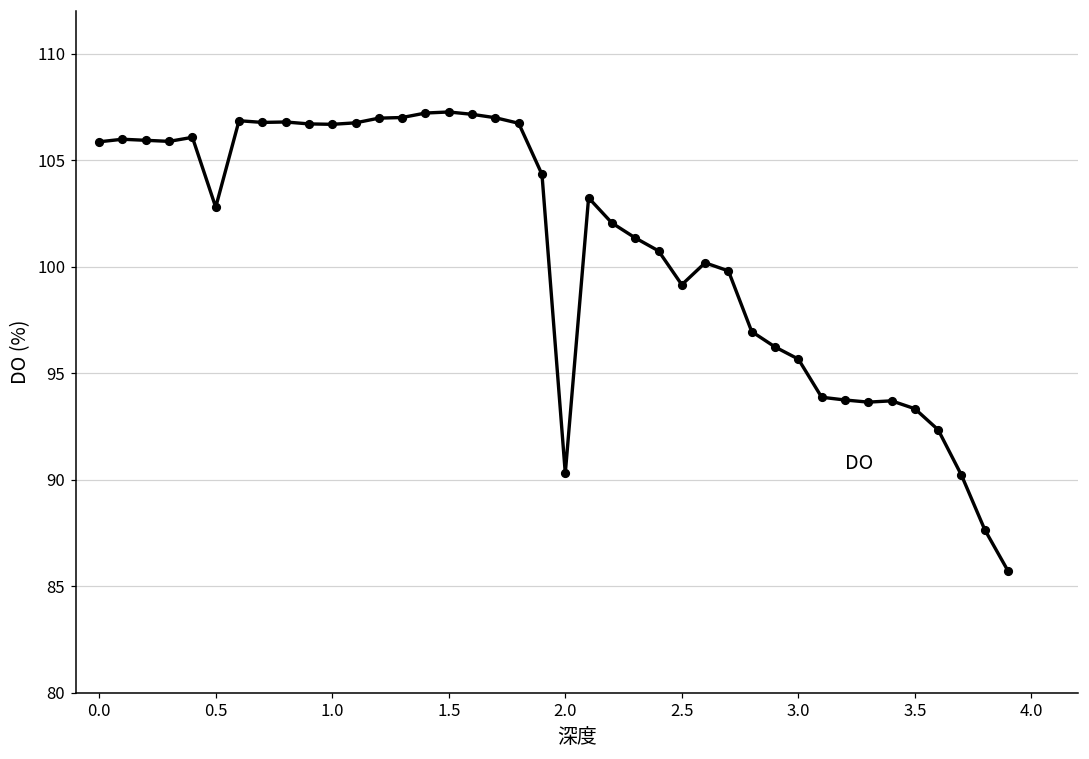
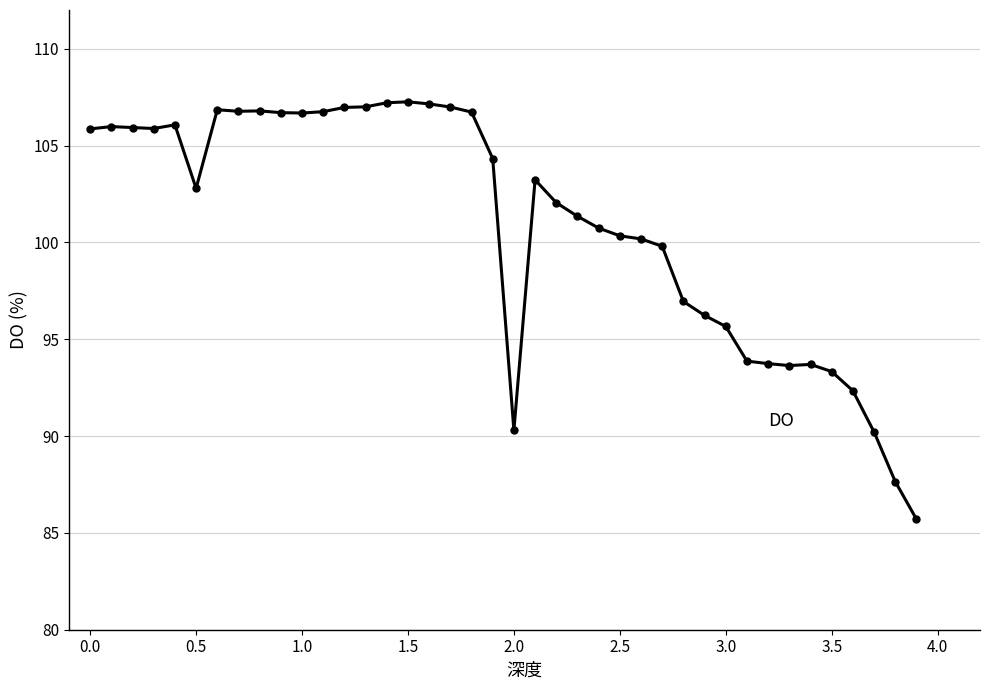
2.5: 99.2 -> 100.3
